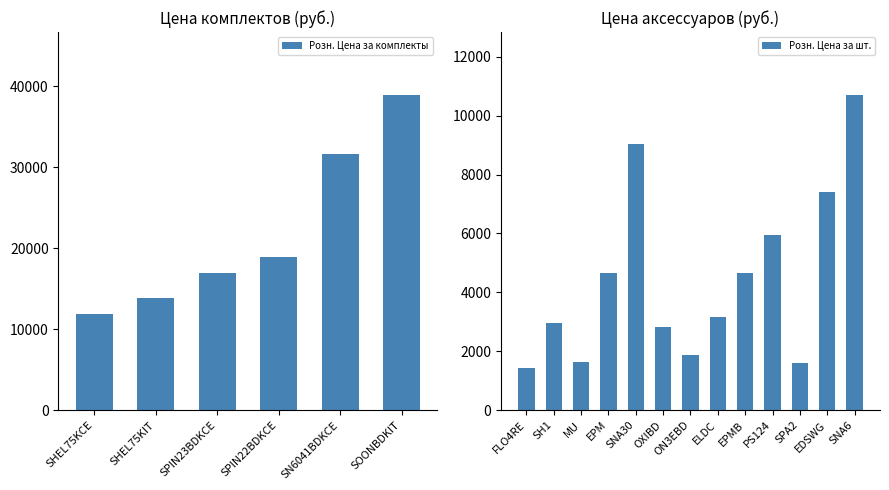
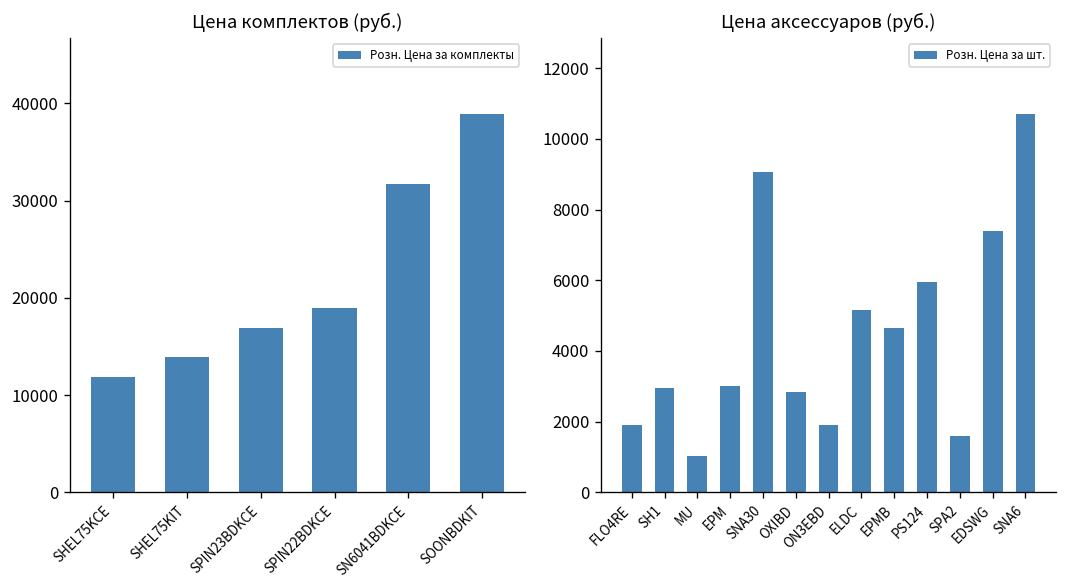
Цена аксессуаров (руб.), FLO4RE: 1400 -> 1900
Цена аксессуаров (руб.), MU: 1700 -> 1000
Цена аксессуаров (руб.), EPM: 4700 -> 3000
Цена аксессуаров (руб.), ELDC: 3200 -> 5200
